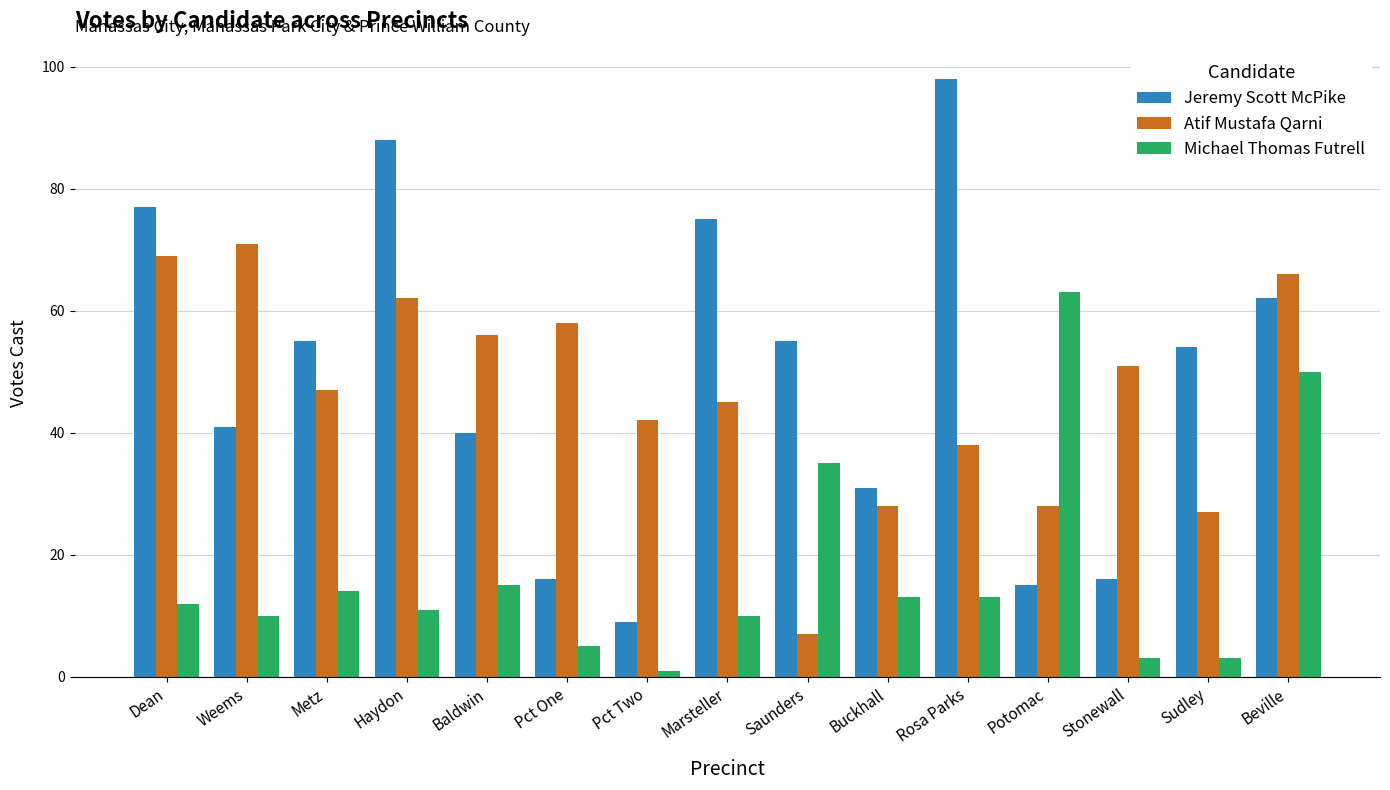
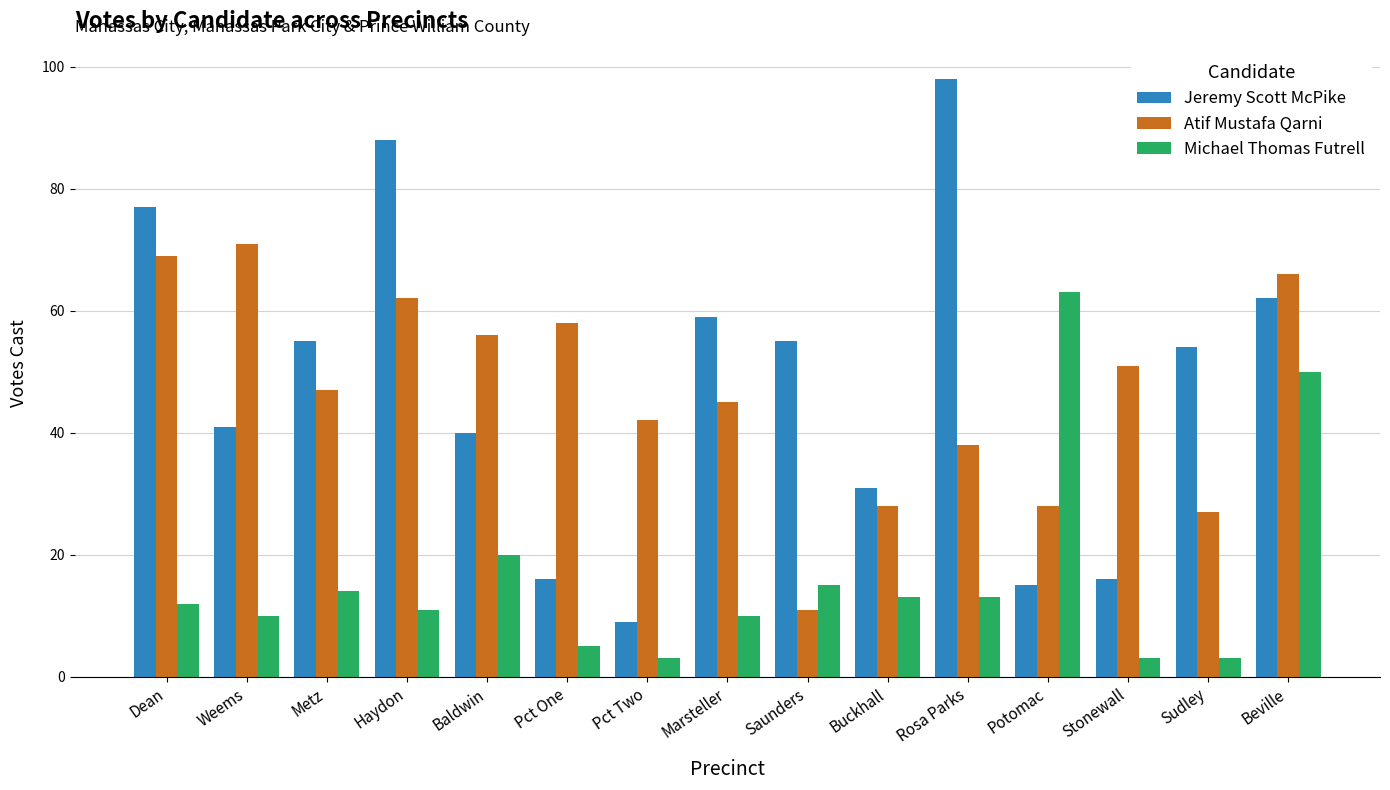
Michael Thomas Futrell, Baldwin: 15 -> 20
Michael Thomas Futrell, Pct Two: 1 -> 3
Jeremy Scott McPike, Marsteller: 75 -> 59
Atif Mustafa Qarni, Saunders: 7 -> 11
Michael Thomas Futrell, Saunders: 35 -> 15
